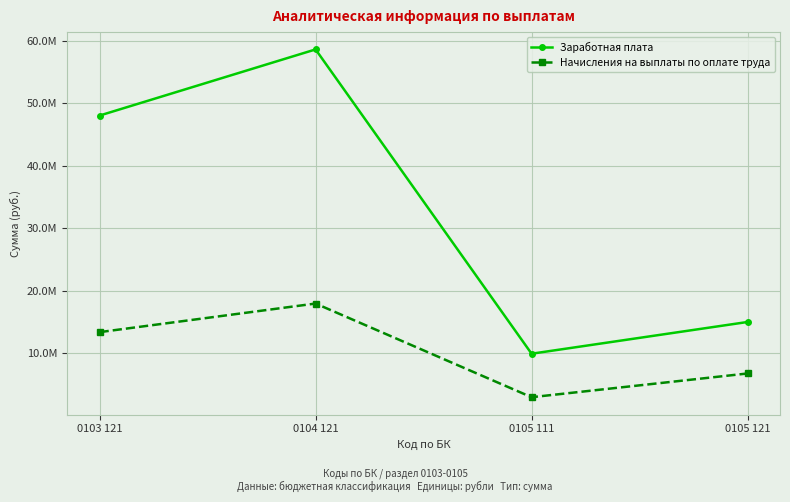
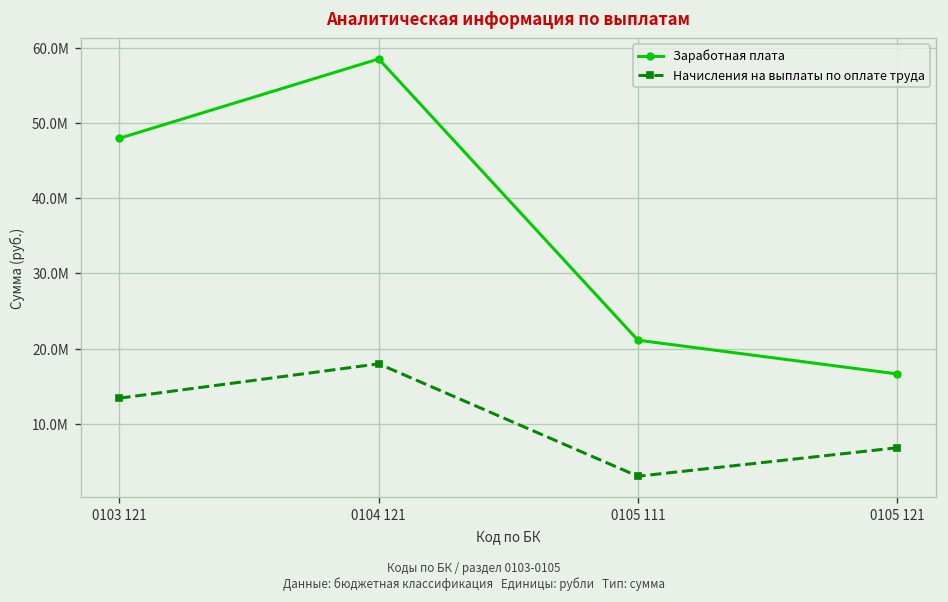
Заработная плата, 0105 111: 10000000 -> 21000000
Заработная плата, 0105 121: 15000000 -> 17000000
